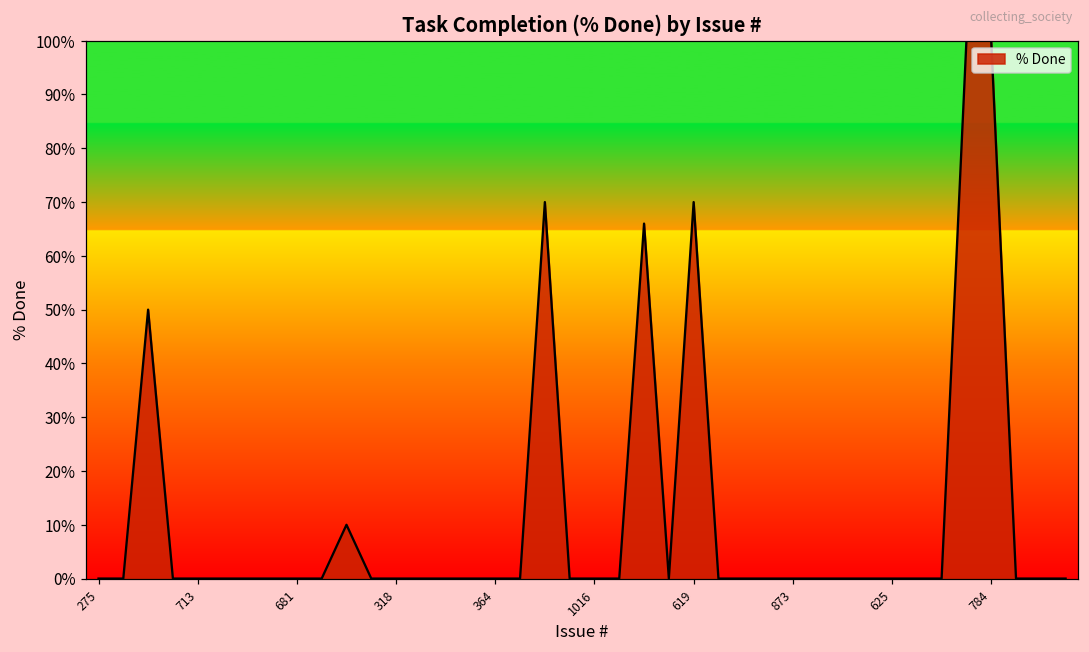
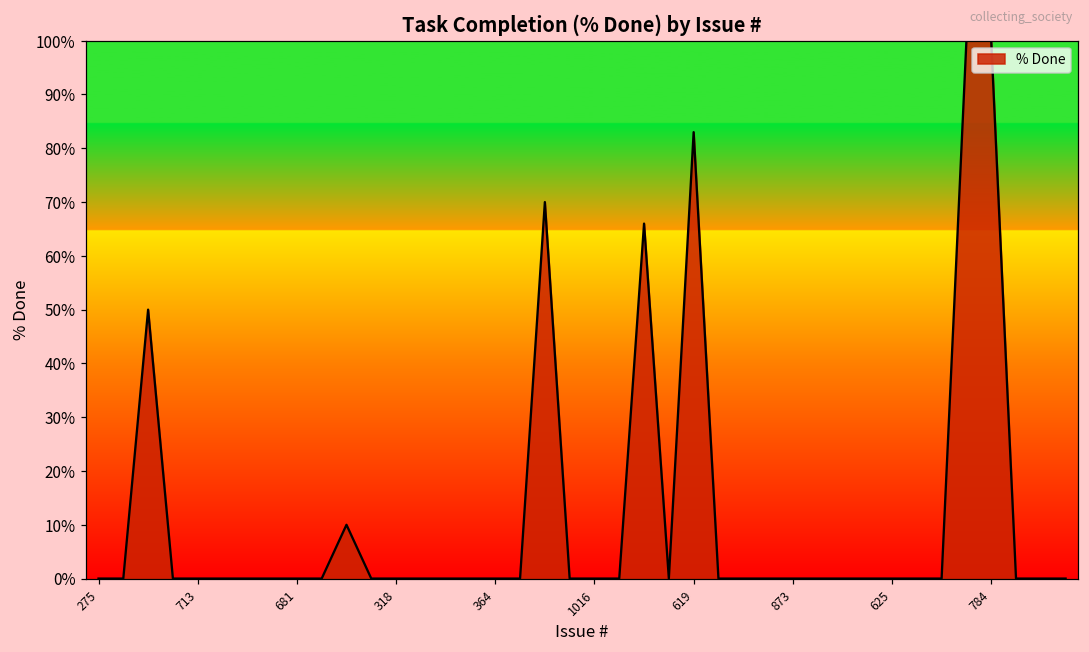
619: 70% -> 83%
